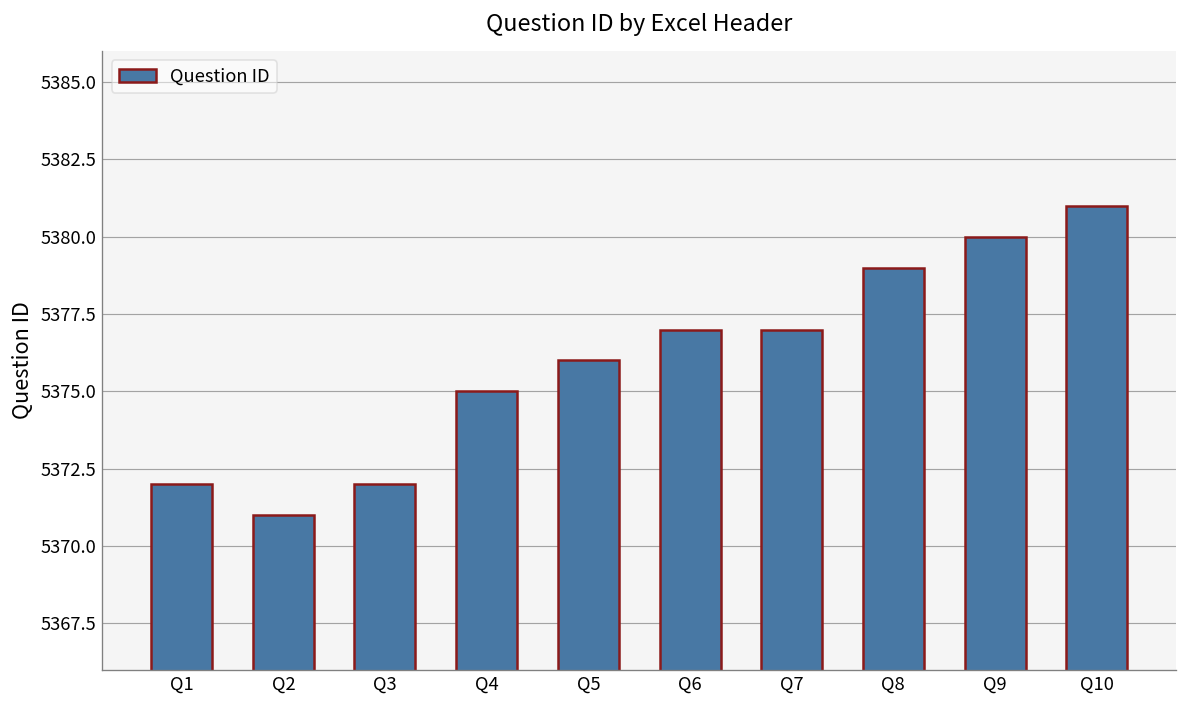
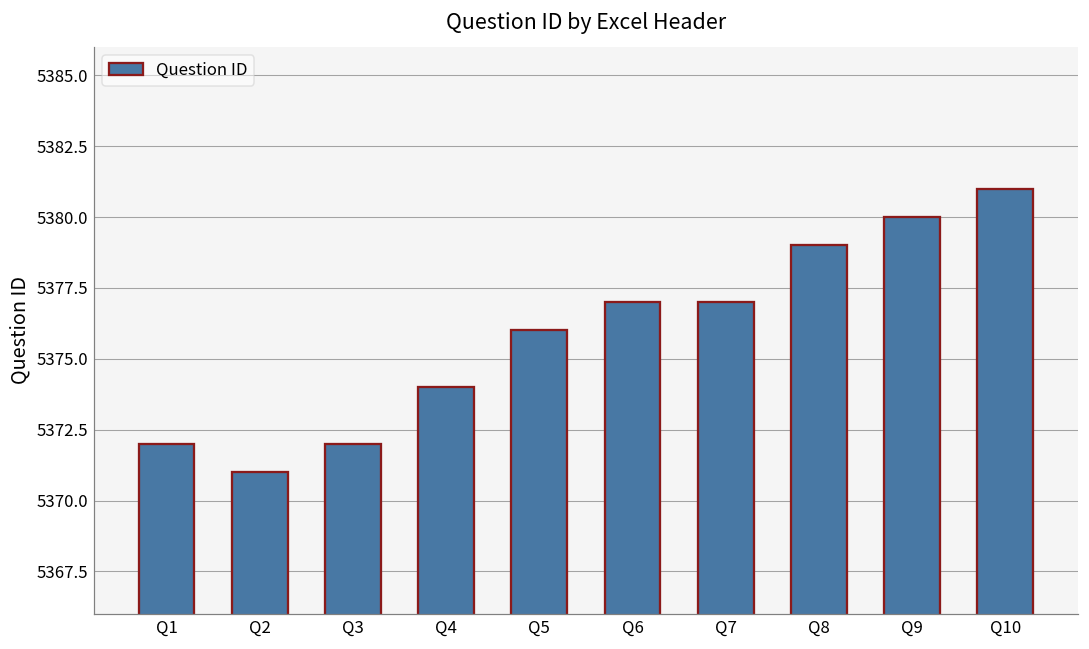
Q4: 5375 -> 5374
